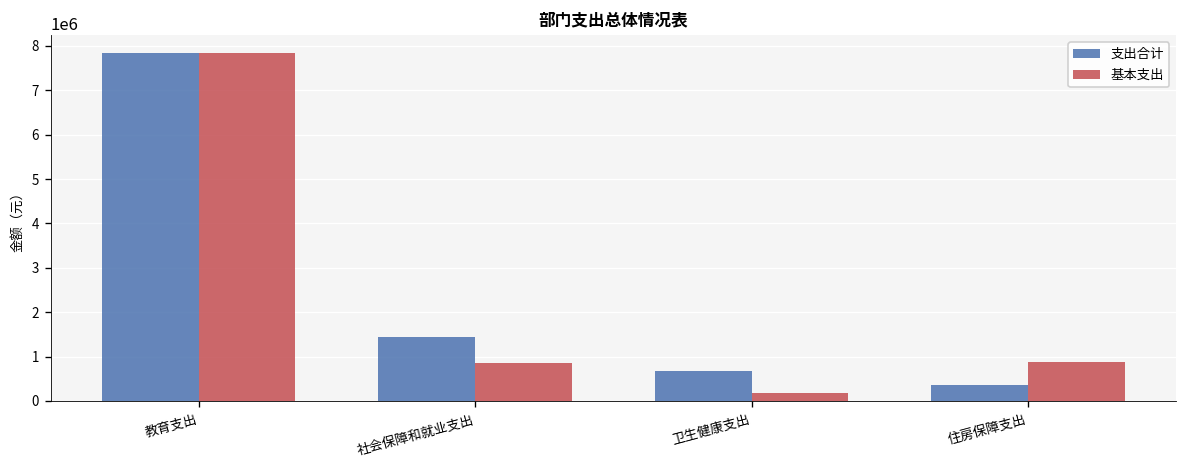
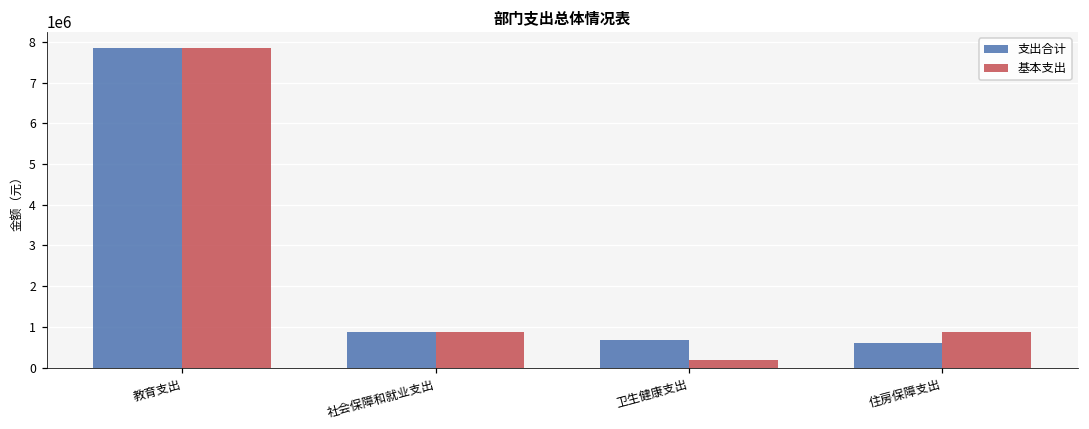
支出合计, 社会保障和就业支出: 1400000 -> 900000
支出合计, 住房保障支出: 400000 -> 600000
